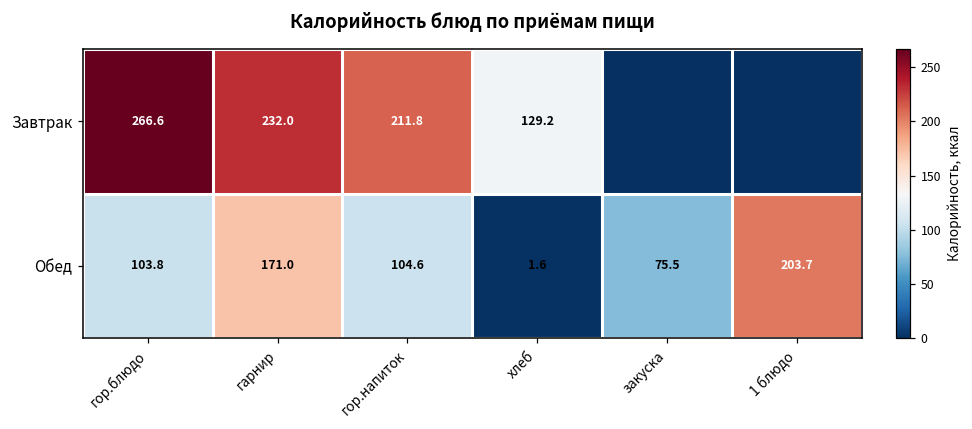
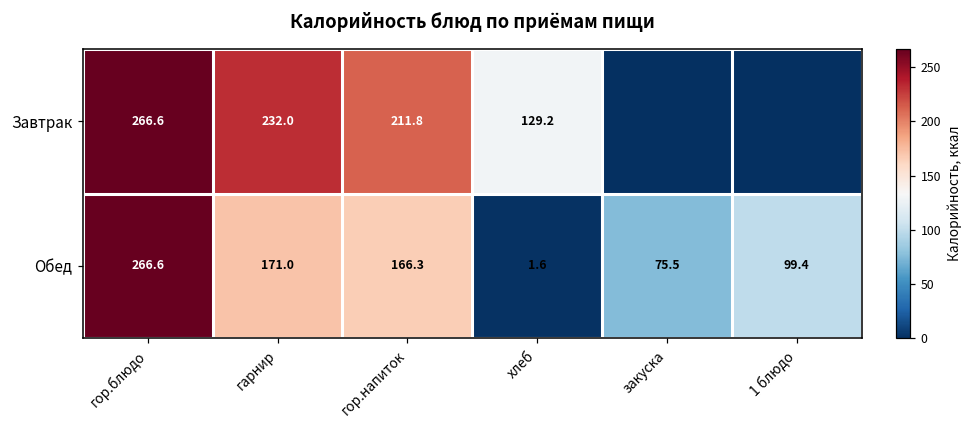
Обед, гор.блюдо: 103.8 -> 266.6
Обед, гор.напиток: 104.6 -> 166.3
Обед, 1 блюдо: 203.7 -> 99.4
